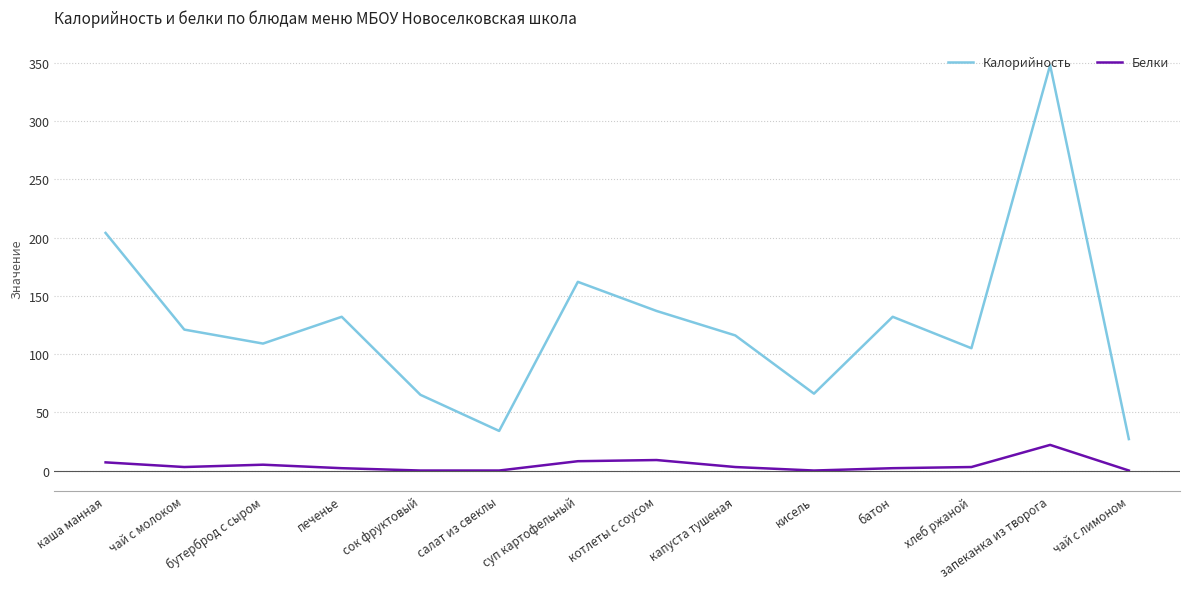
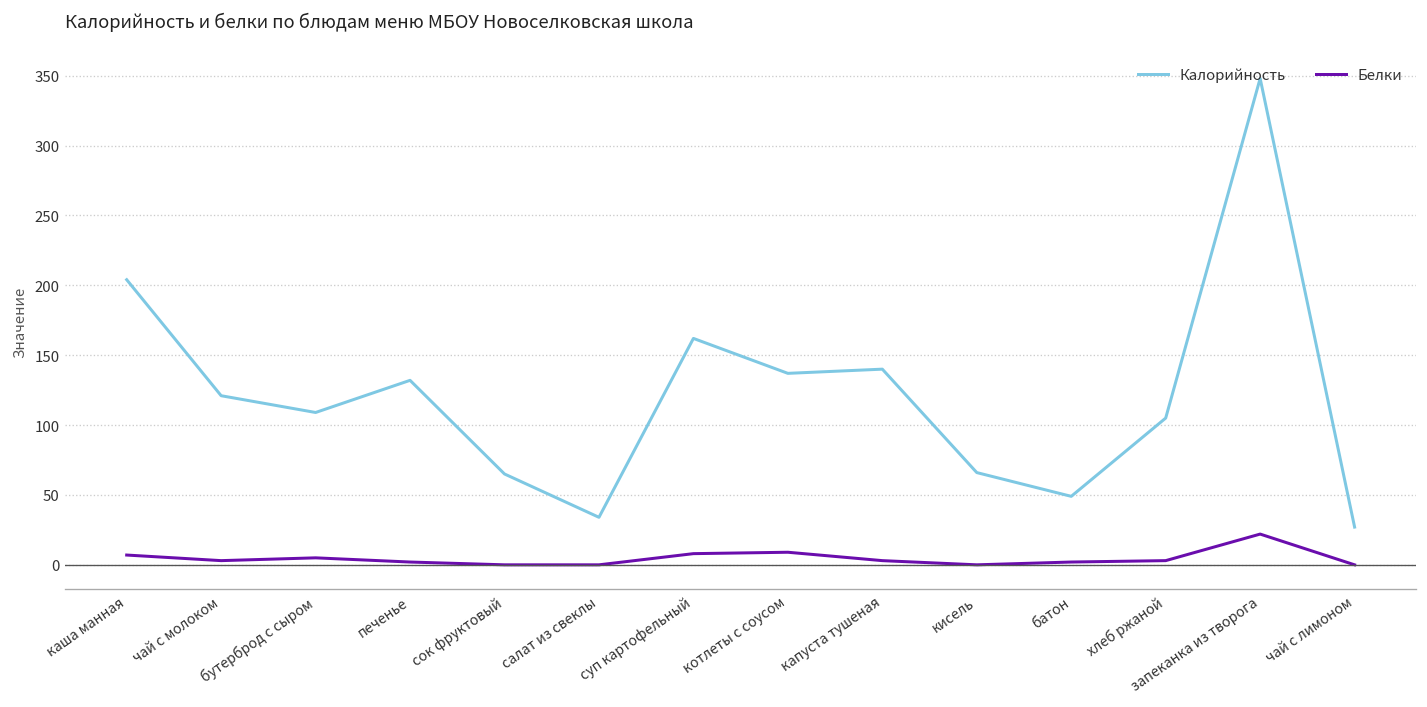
Калорийность, капуста тушеная: 116 -> 140
Калорийность, батон: 132 -> 49
